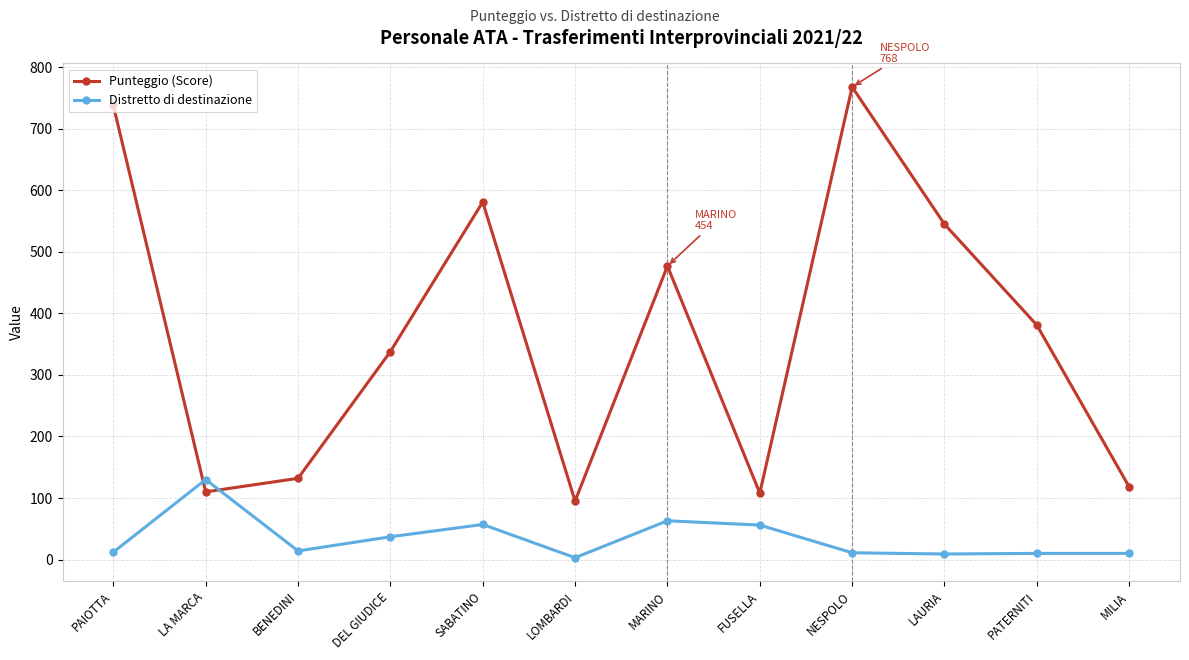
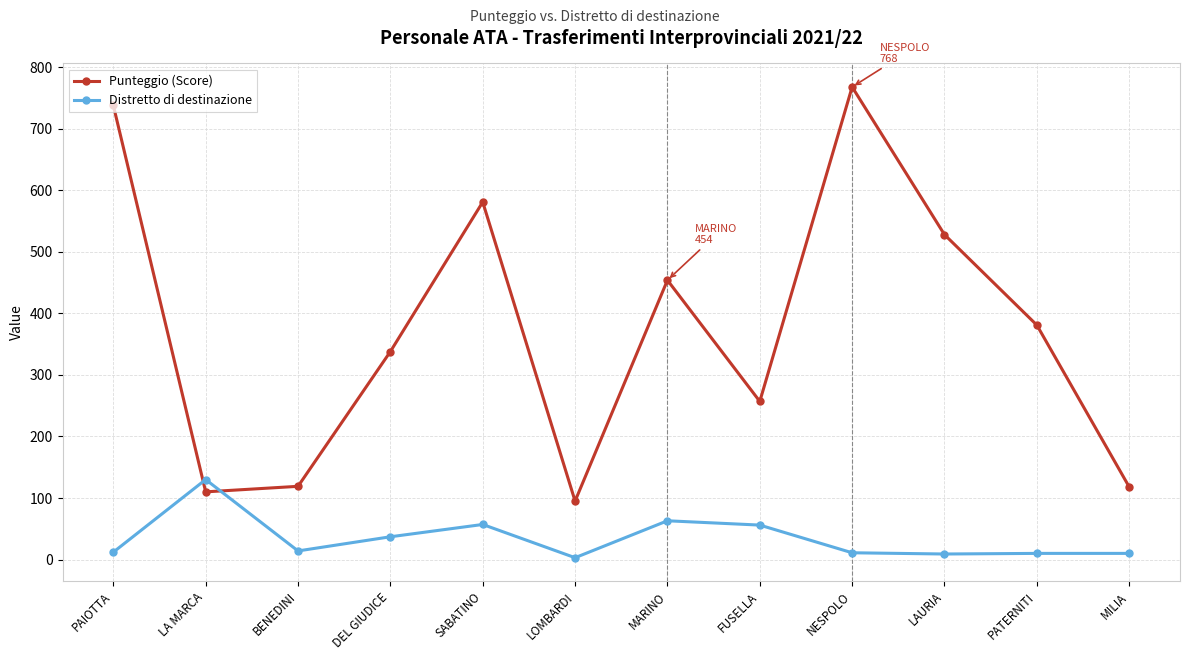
Punteggio (Score), BENEDINI: 130 -> 120
Punteggio (Score), MARINO: 480 -> 450
Punteggio (Score), FUSELLA: 110 -> 260
Punteggio (Score), LAURIA: 550 -> 530
